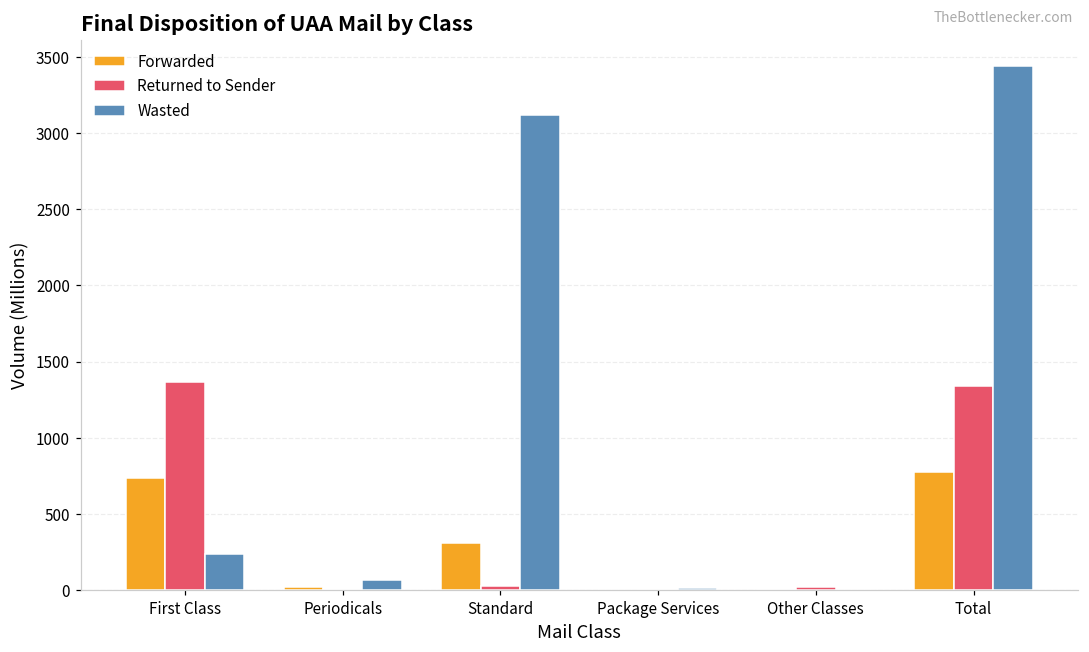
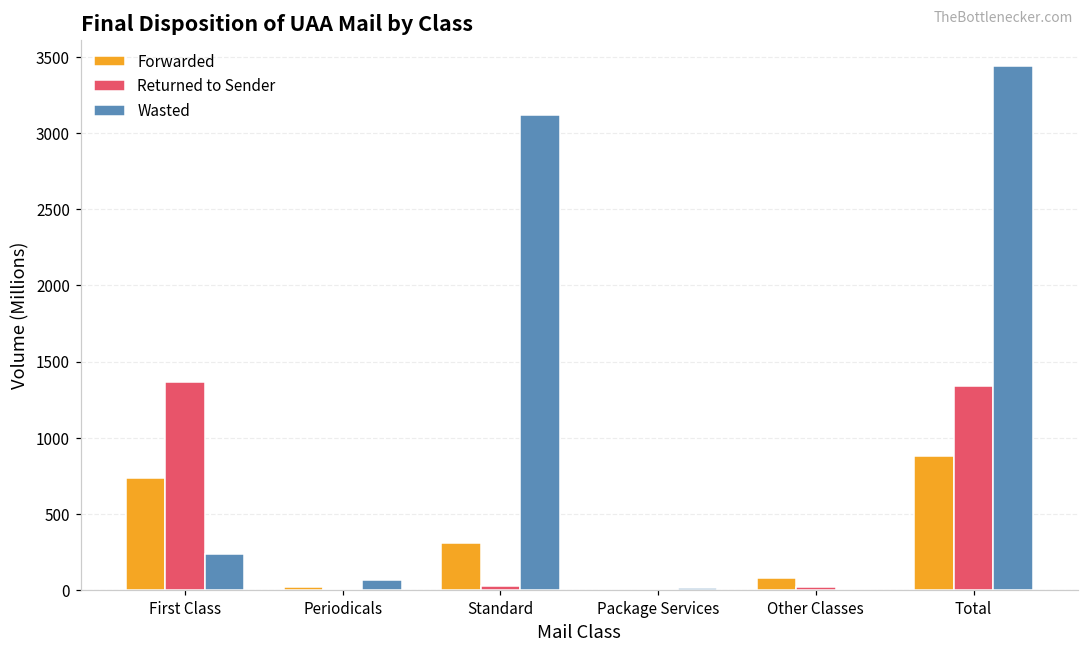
Forwarded, Other Classes: 10 -> 80
Forwarded, Total: 770 -> 880
